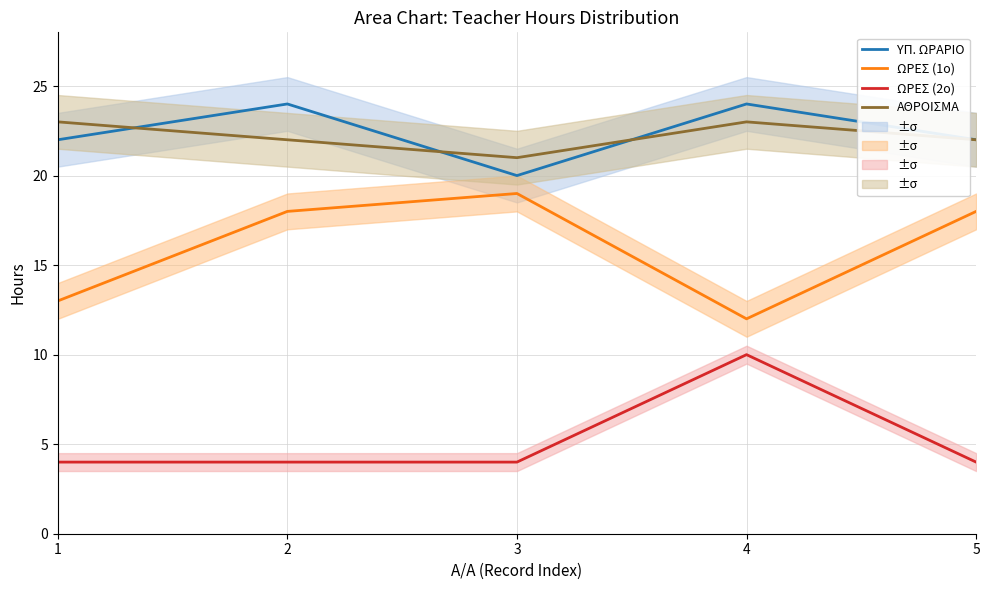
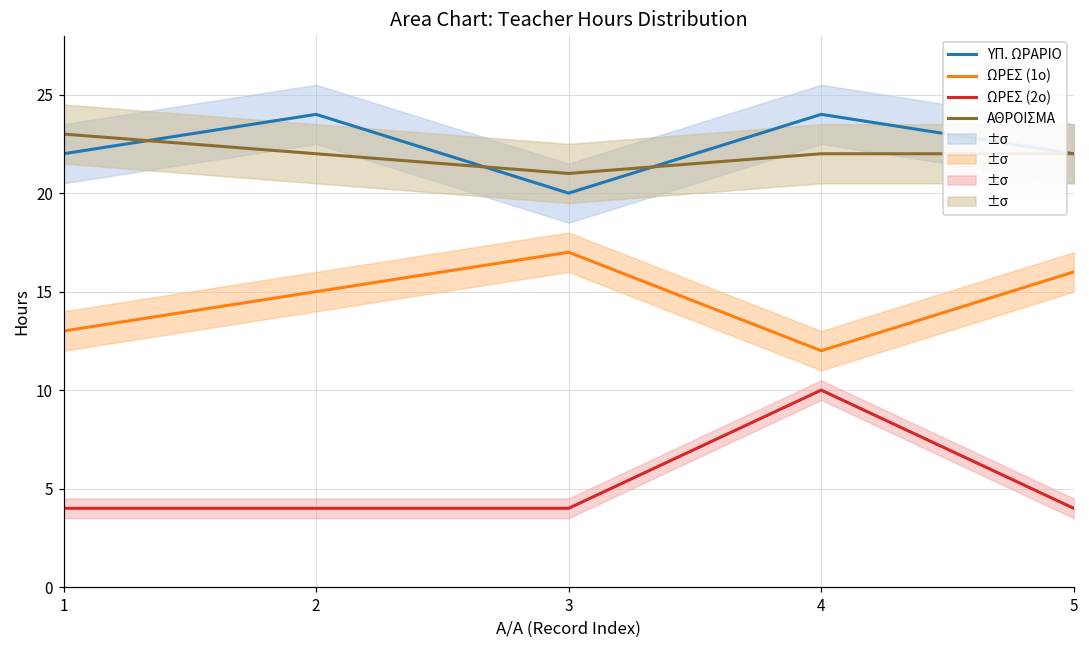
ΩΡΕΣ (1ο), 2: 18 -> 15
ΩΡΕΣ (1ο), 3: 19 -> 17
ΑΘΡΟΙΣΜΑ, 4: 23 -> 22
ΩΡΕΣ (1ο), 5: 18 -> 16
